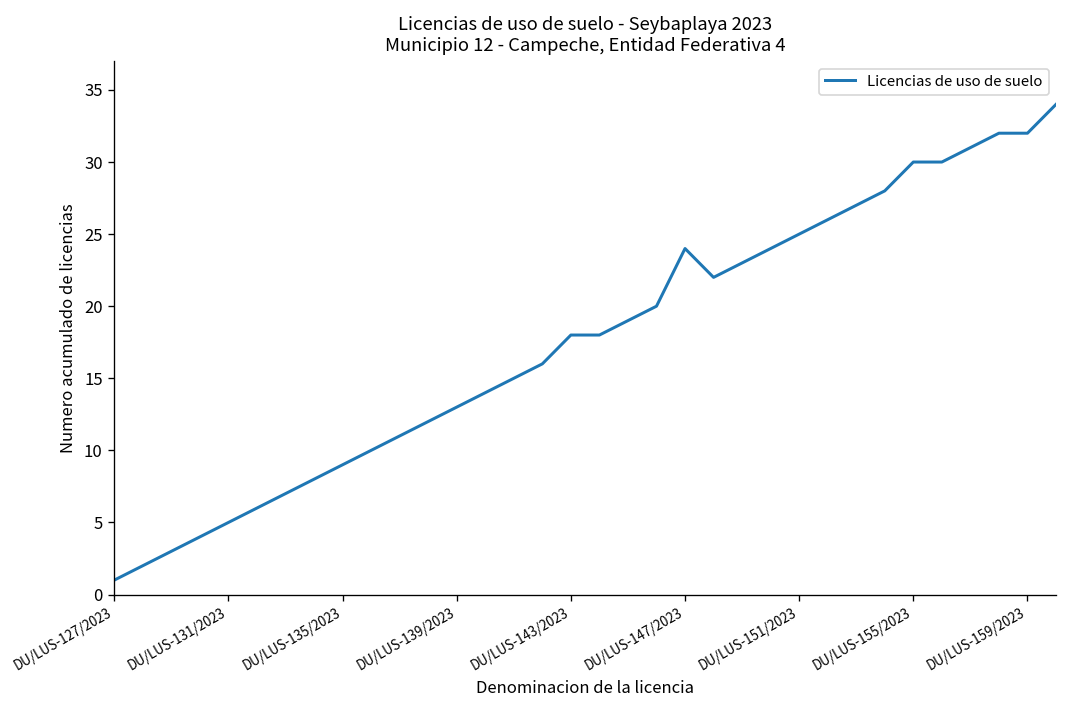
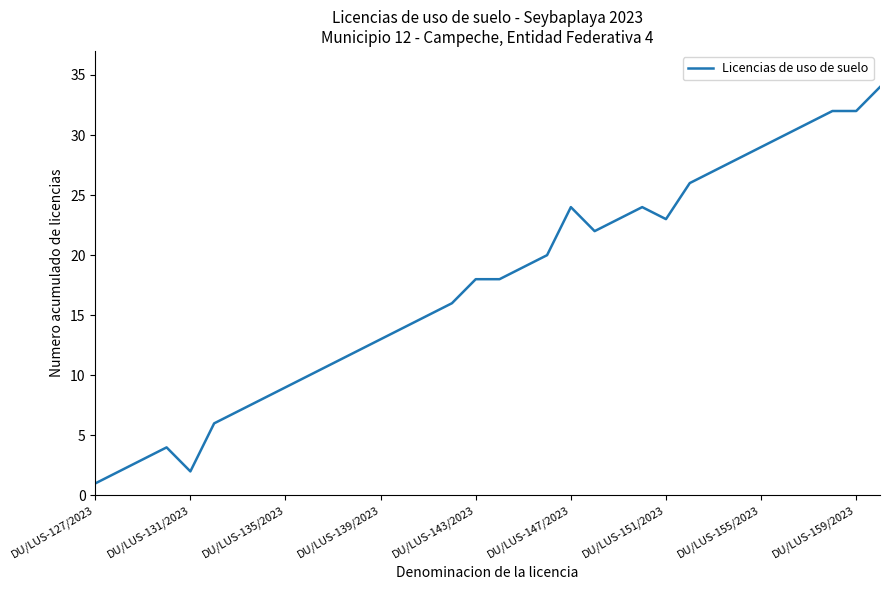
DU/LUS-131/2023: 5 -> 2
DU/LUS-151/2023: 25 -> 23
DU/LUS-155/2023: 30 -> 29
